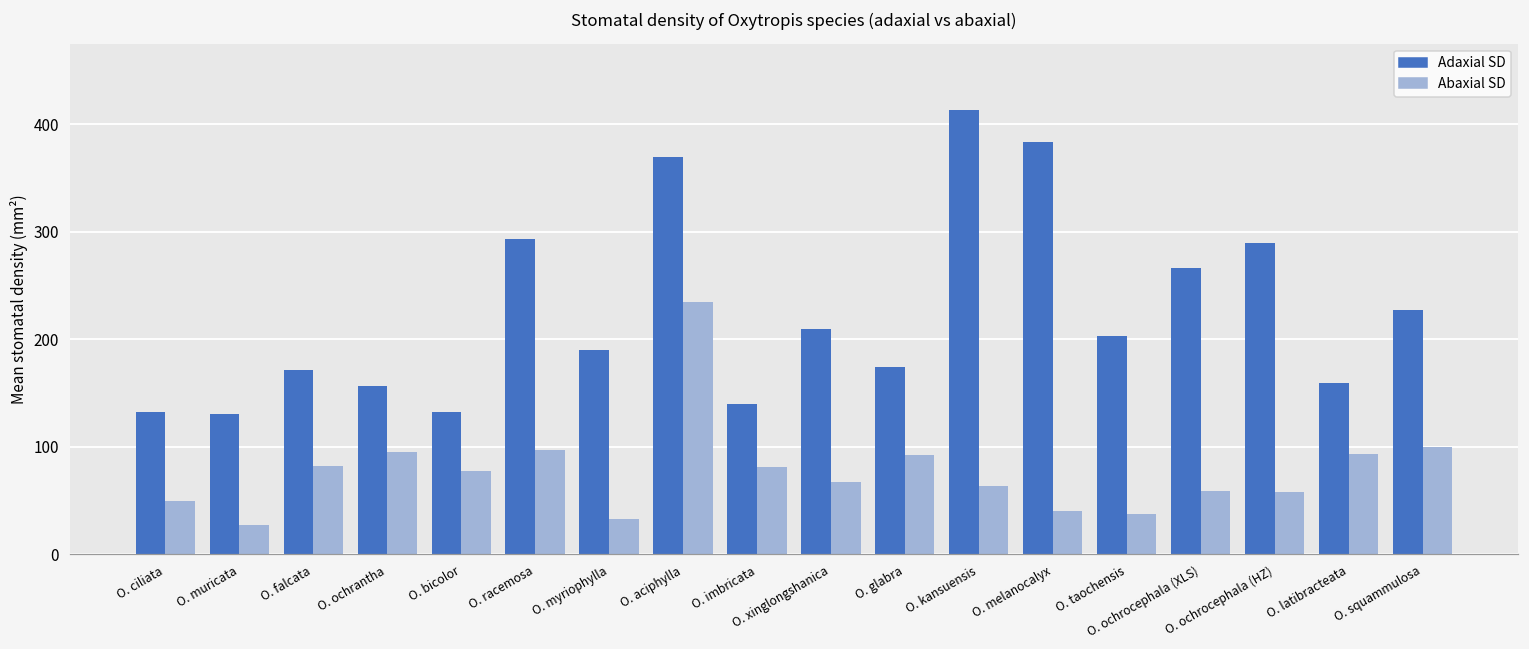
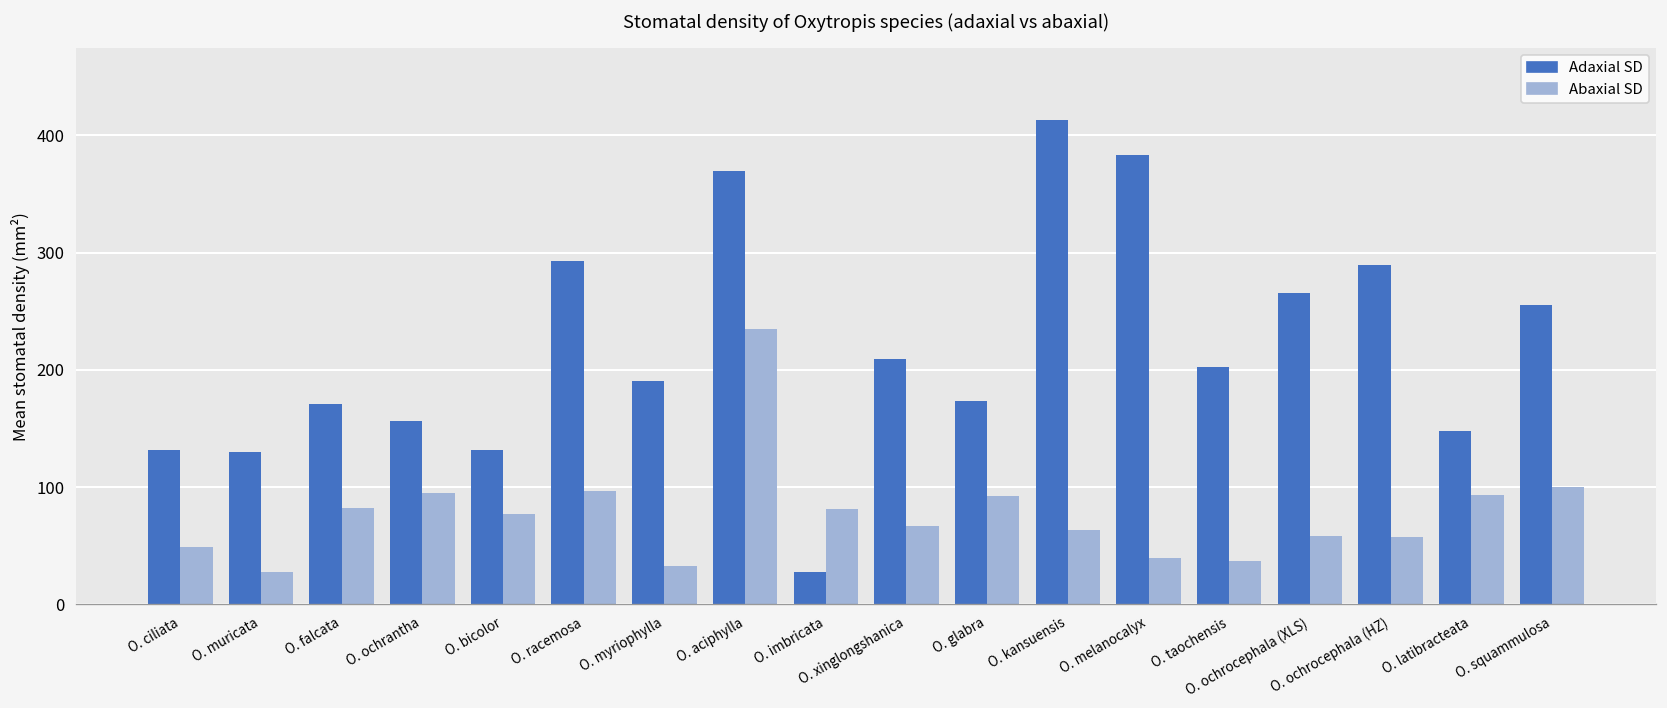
Adaxial SD, O. imbricata: 140 -> 30
Adaxial SD, O. latibracteata: 160 -> 150
Adaxial SD, O. squammulosa: 230 -> 260
